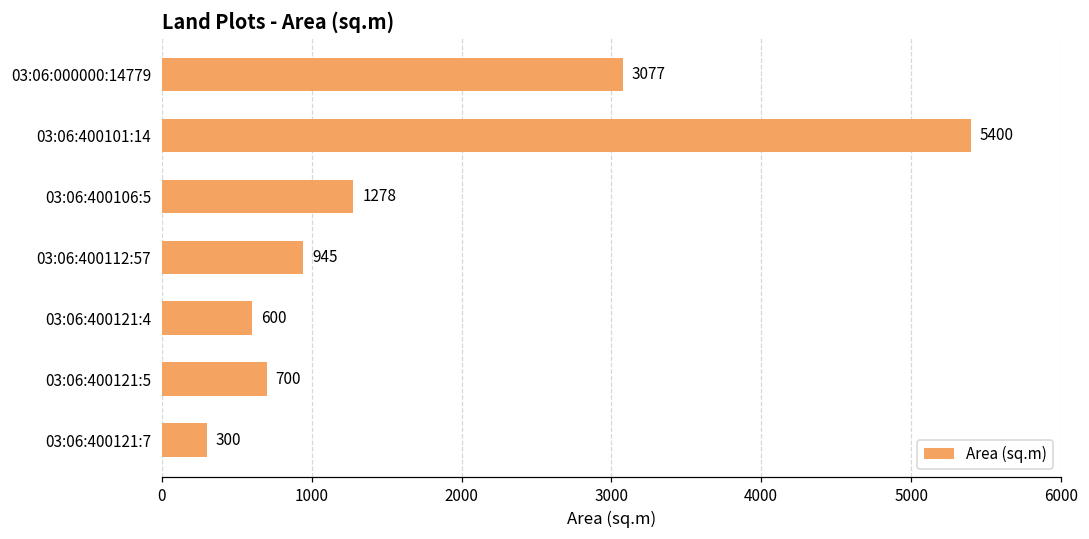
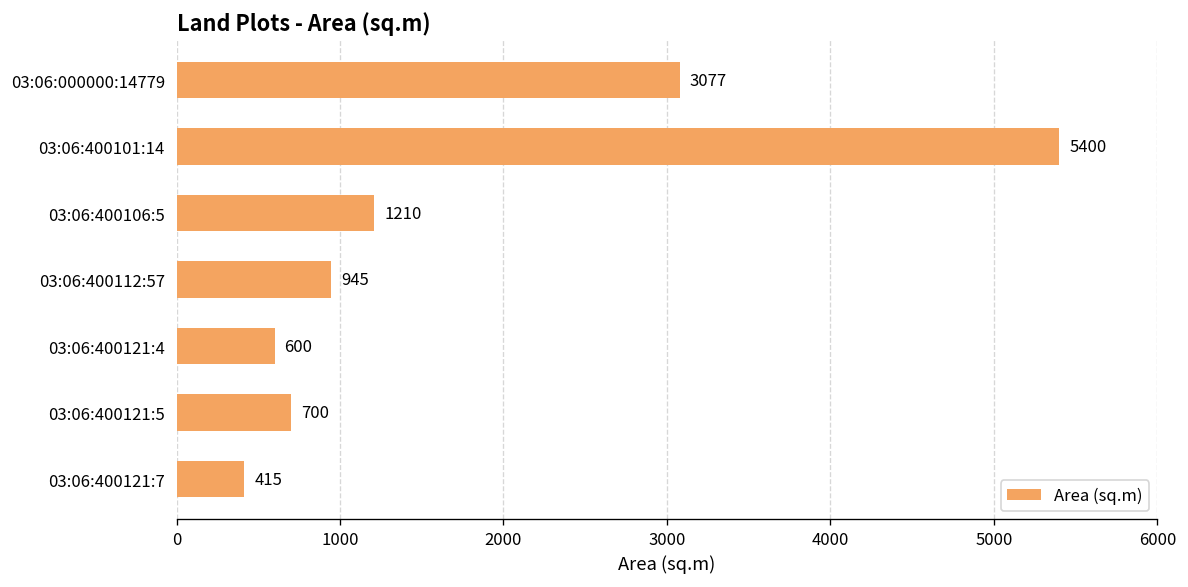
03:06:400106:5: 1278 -> 1210
03:06:400121:7: 300 -> 415
